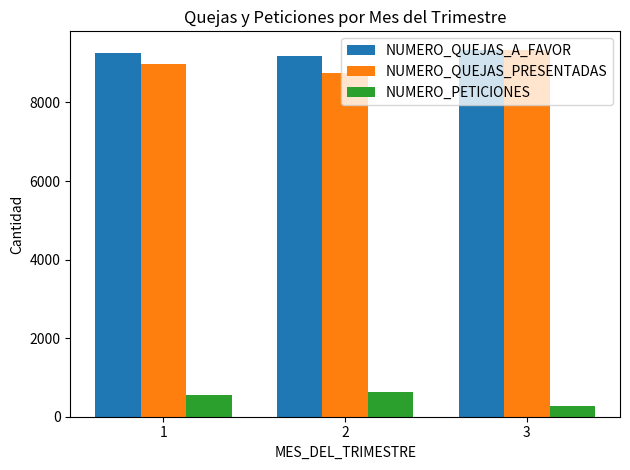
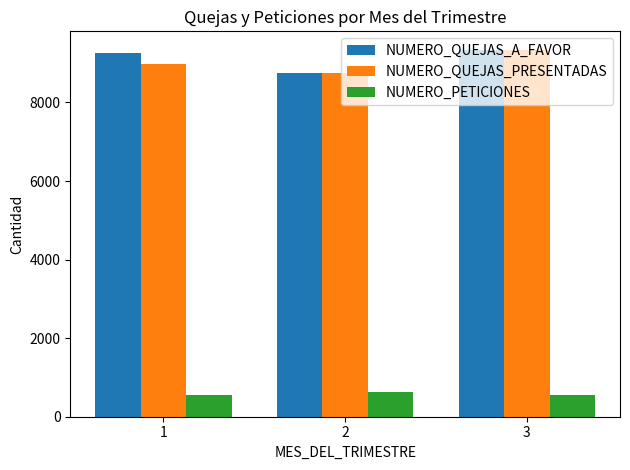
NUMERO_QUEJAS_A_FAVOR, 2: 9200 -> 8800
NUMERO_PETICIONES, 3: 300 -> 600
